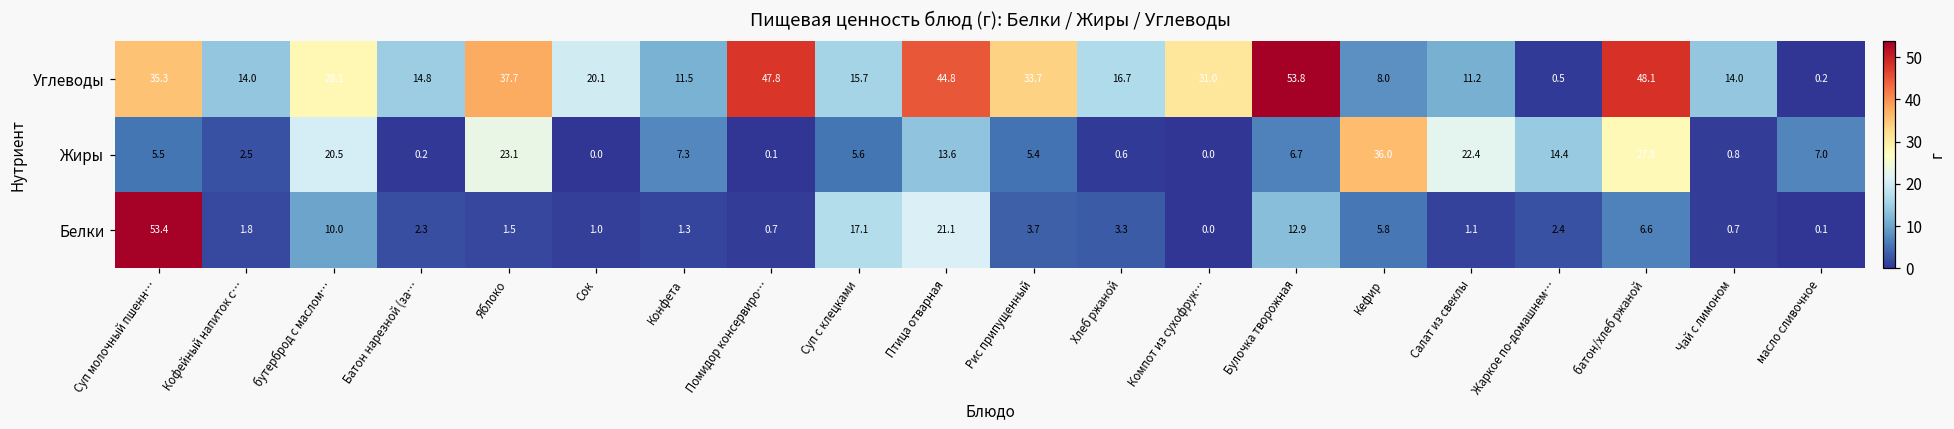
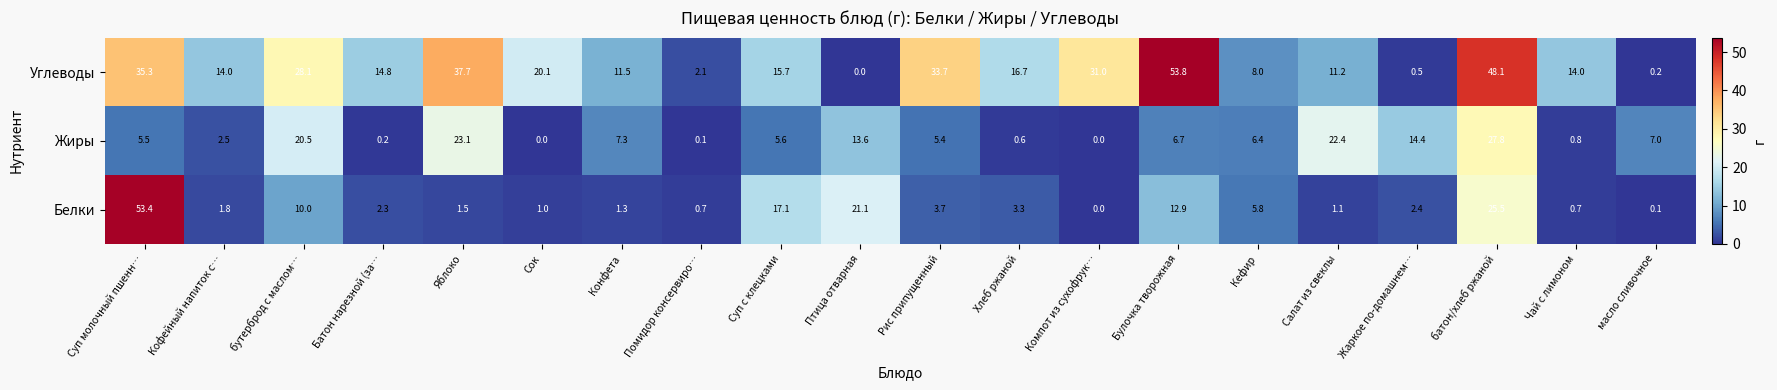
Углеводы, Помидор консервиро…: 47.8 -> 2.1
Углеводы, Птица отварная: 44.8 -> 0.0
Жиры, Кефир: 36.0 -> 6.4
Белки, батон/хлеб ржаной: 6.6 -> 25.5
